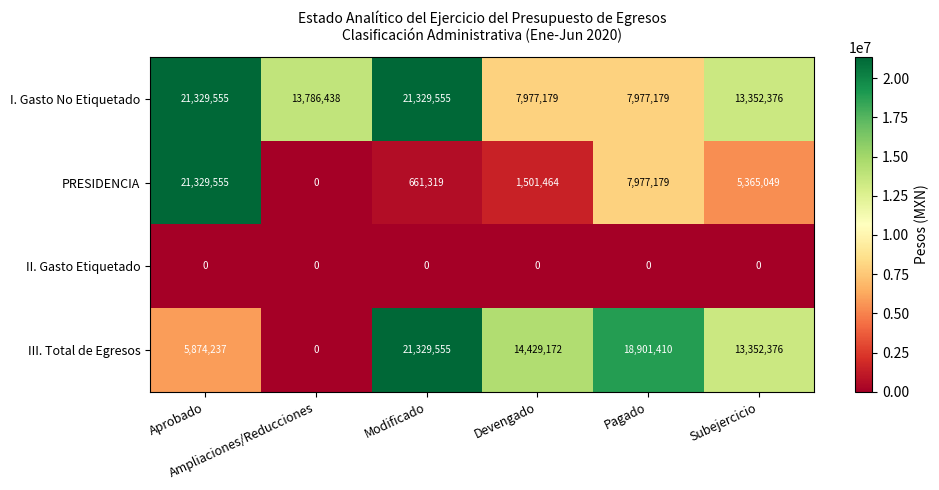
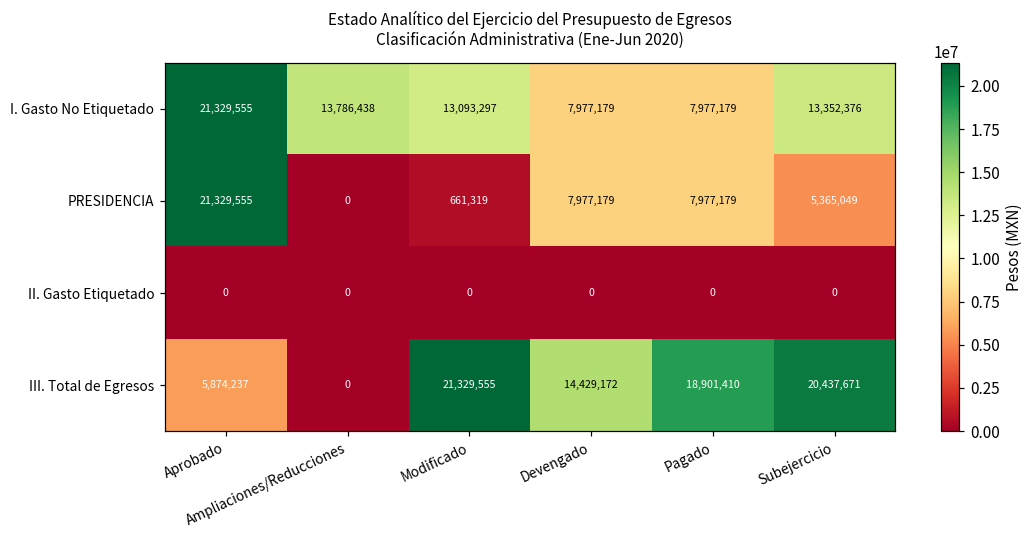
I. Gasto No Etiquetado, Modificado: 21,329,555 -> 13,093,297
PRESIDENCIA, Devengado: 1,501,464 -> 7,977,179
III. Total de Egresos, Subejercicio: 13,352,376 -> 20,437,671
